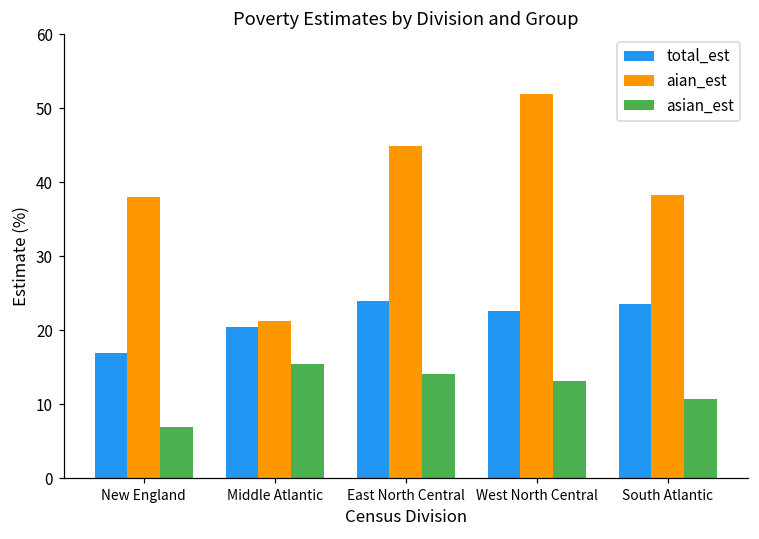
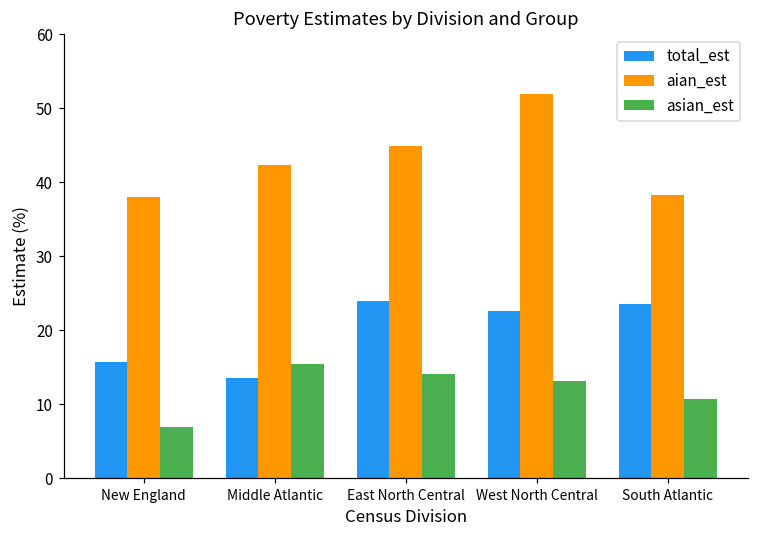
total_est, New England: 17 -> 16
total_est, Middle Atlantic: 20 -> 14
aian_est, Middle Atlantic: 21 -> 42
